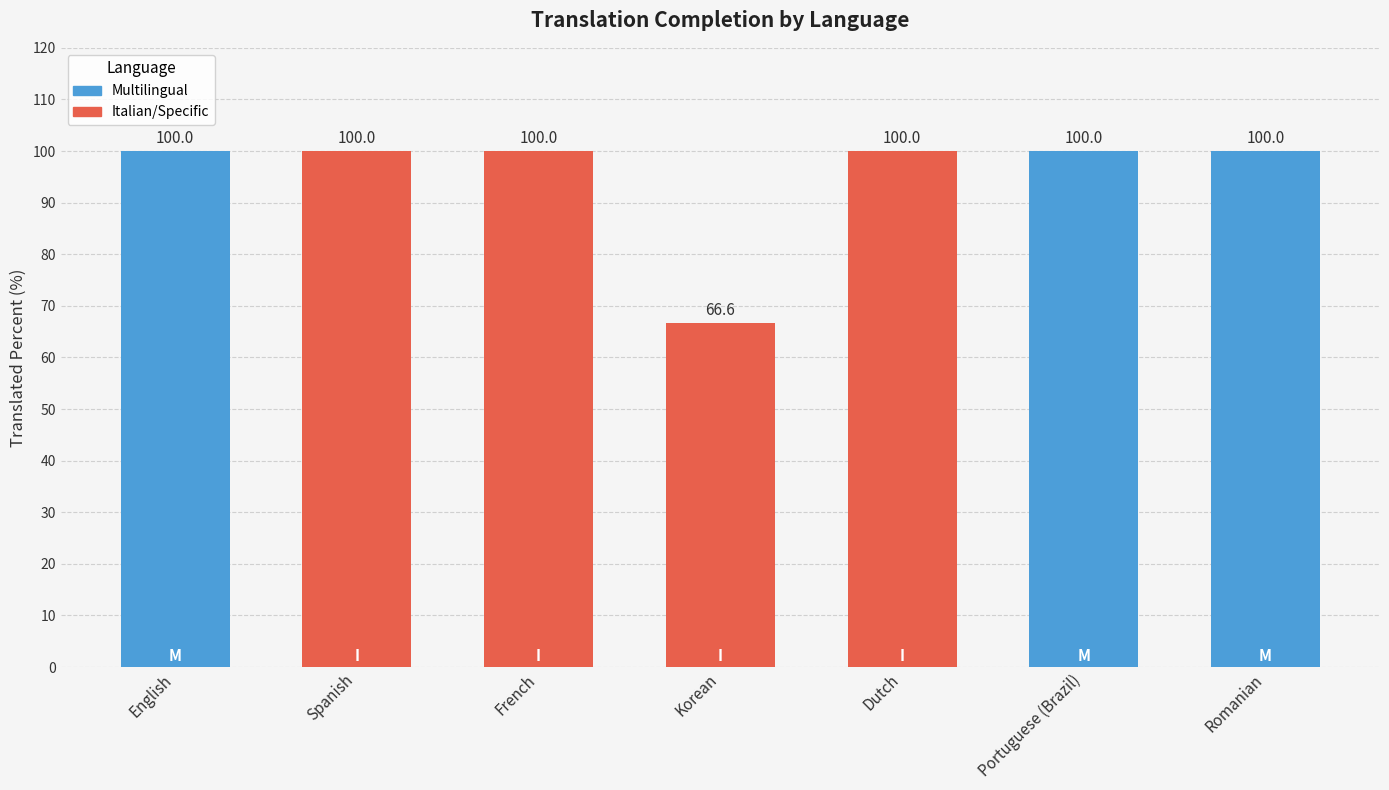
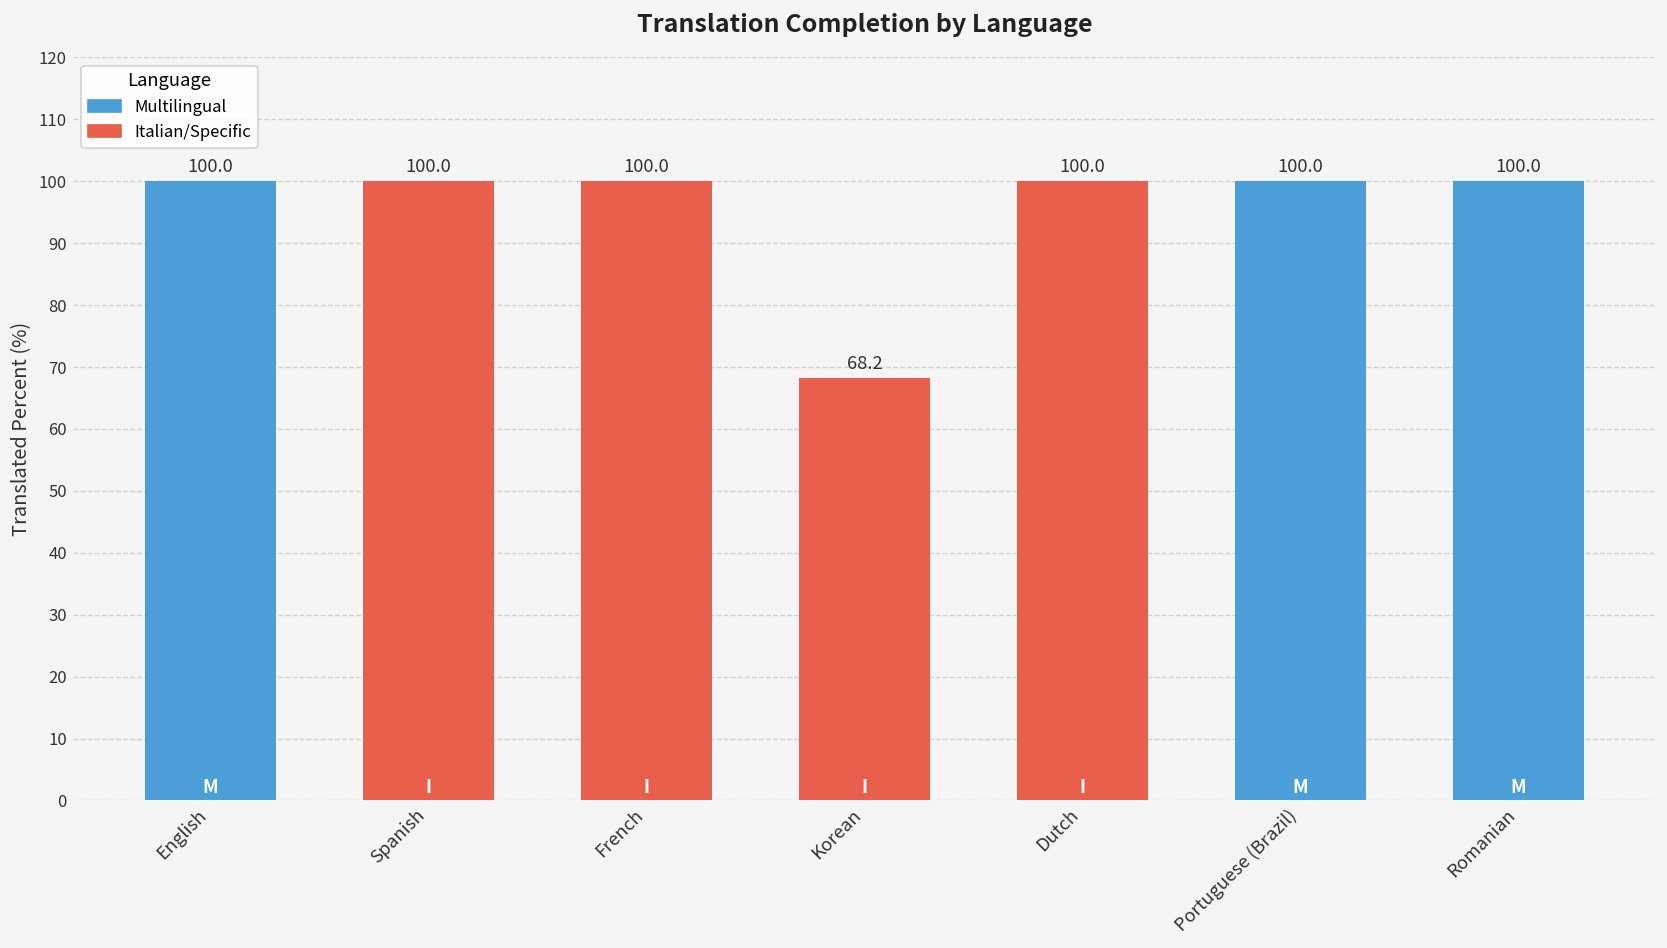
Korean: 66.6 -> 68.2
